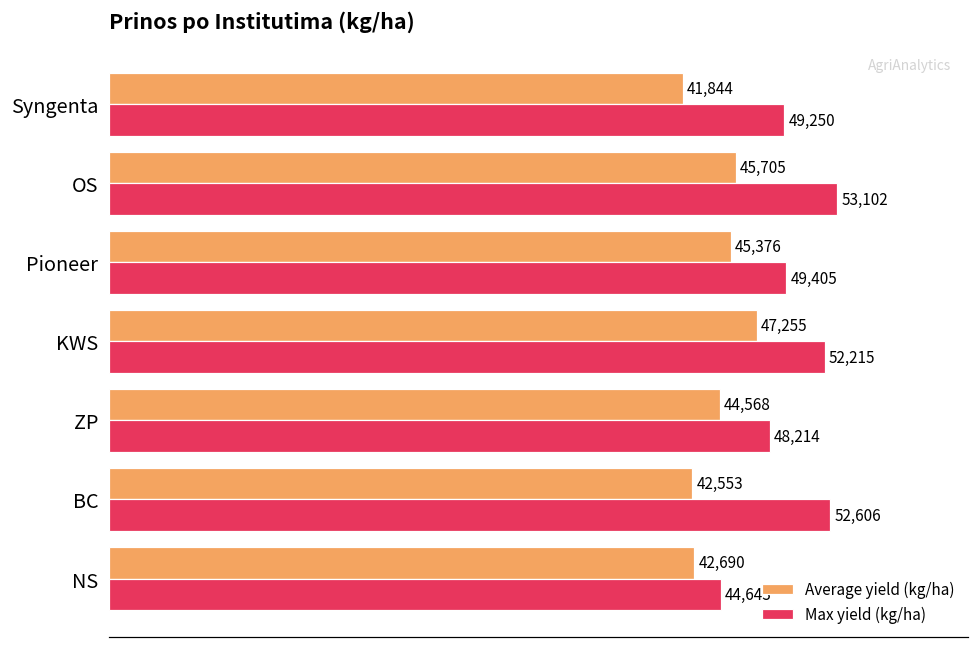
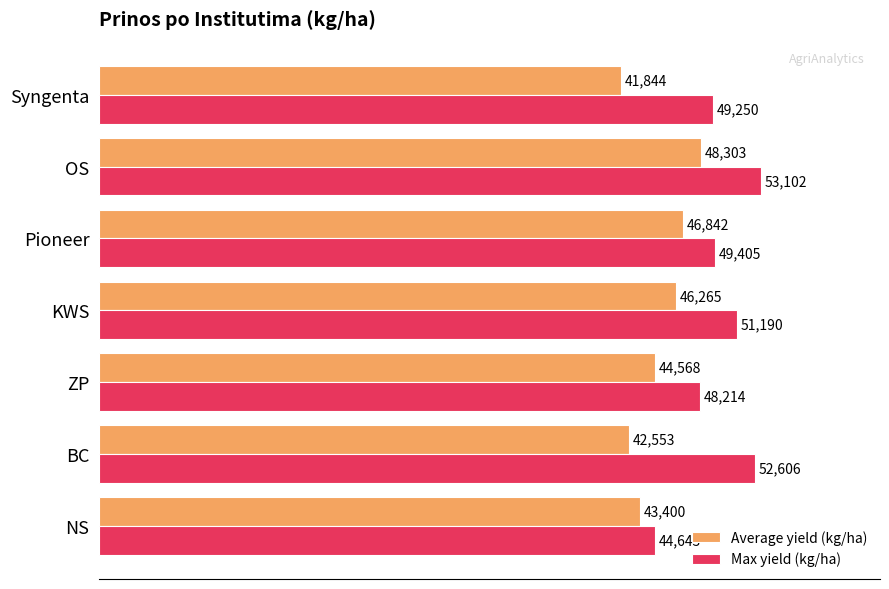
Average yield (kg/ha), OS: 45,705 -> 48,303
Average yield (kg/ha), Pioneer: 45,376 -> 46,842
Average yield (kg/ha), KWS: 47,255 -> 46,265
Max yield (kg/ha), KWS: 52,215 -> 51,190
Average yield (kg/ha), NS: 42,690 -> 43,400
